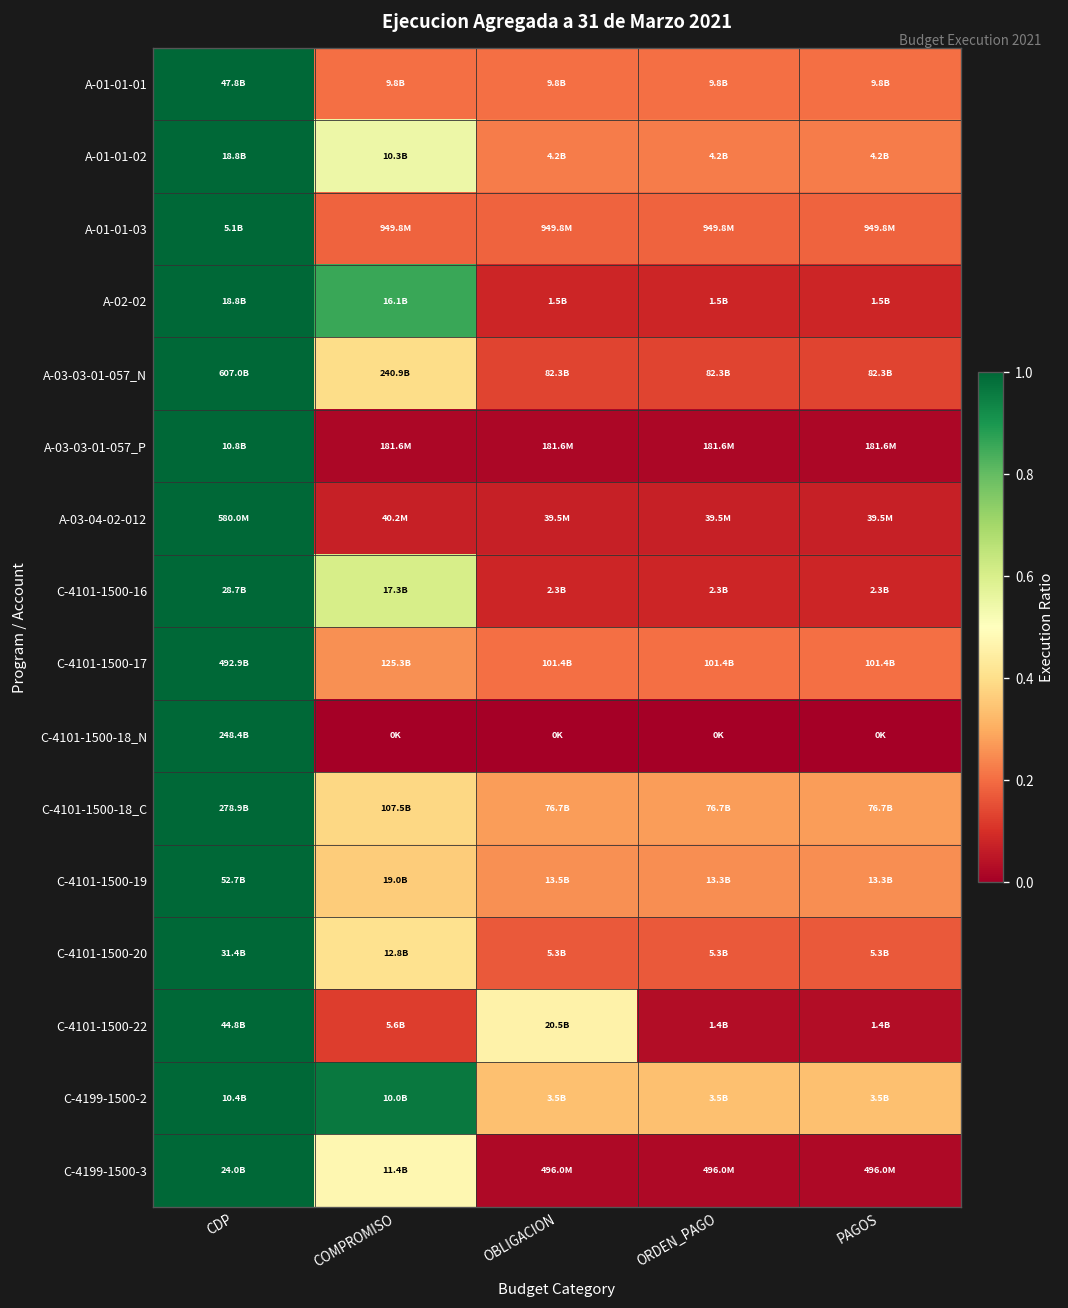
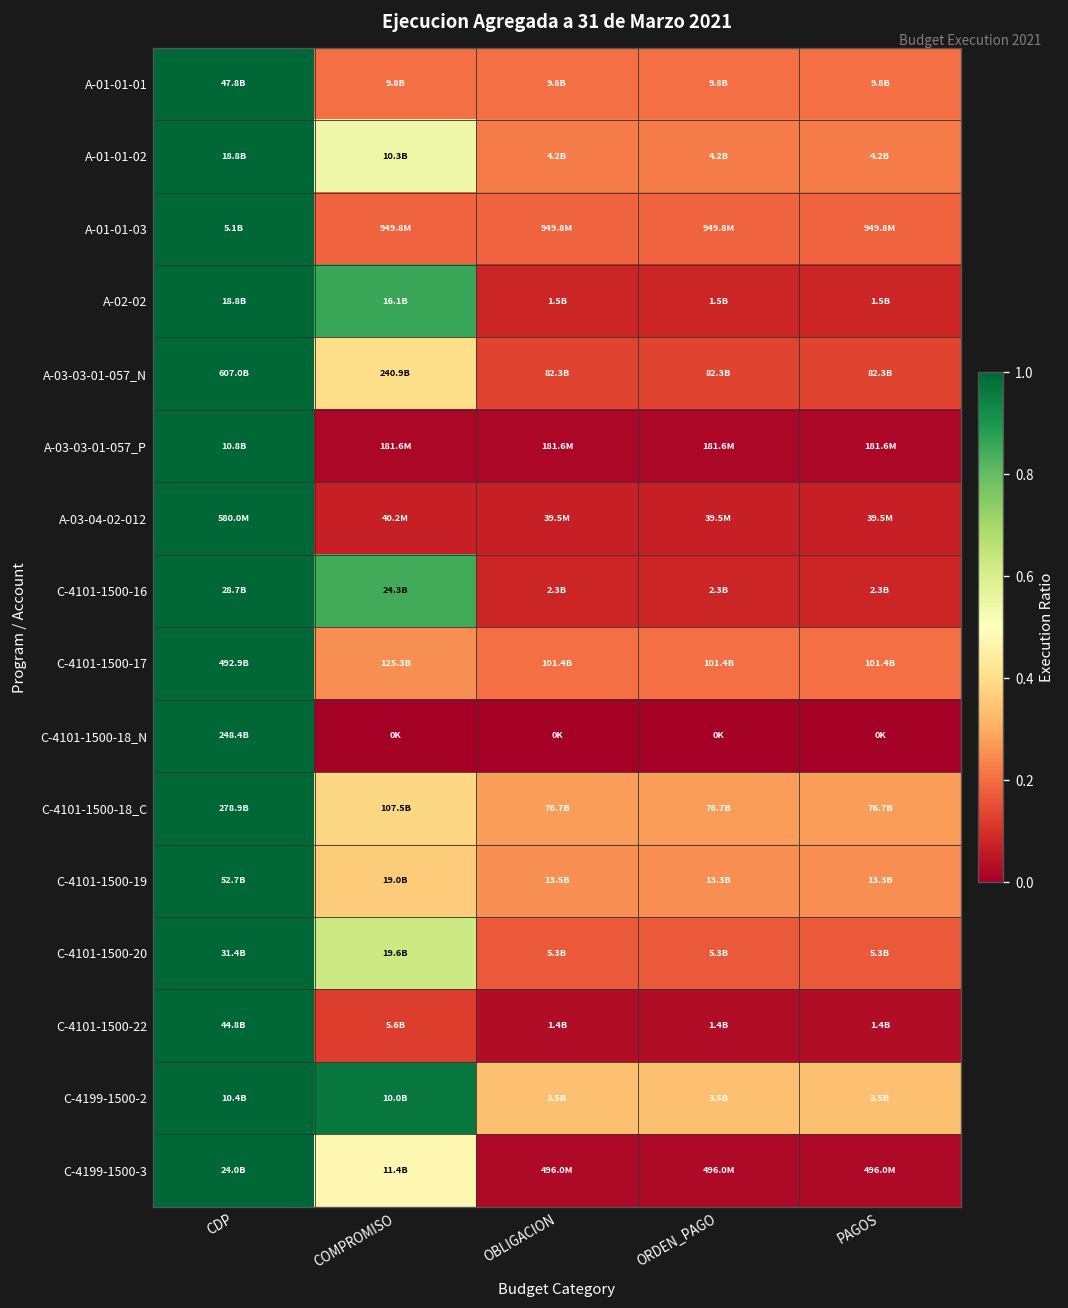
C-4101-1500-16, COMPROMISO: 17.3B -> 24.3B
C-4101-1500-20, COMPROMISO: 12.8B -> 19.6B
C-4101-1500-22, OBLIGACION: 20.5B -> 1.4B
